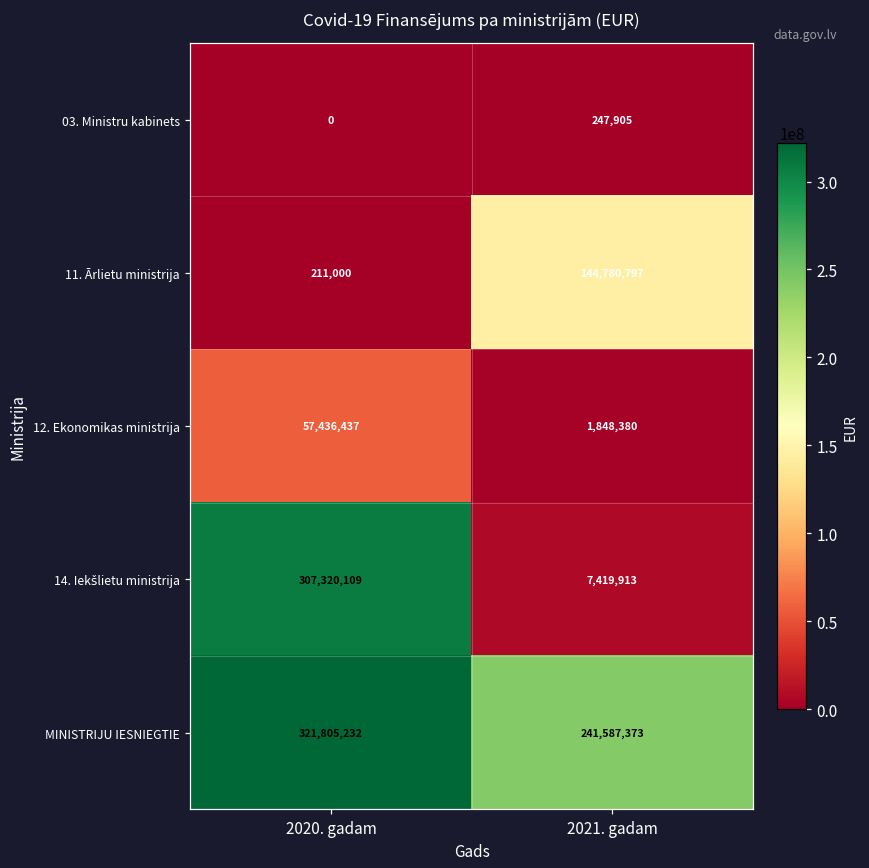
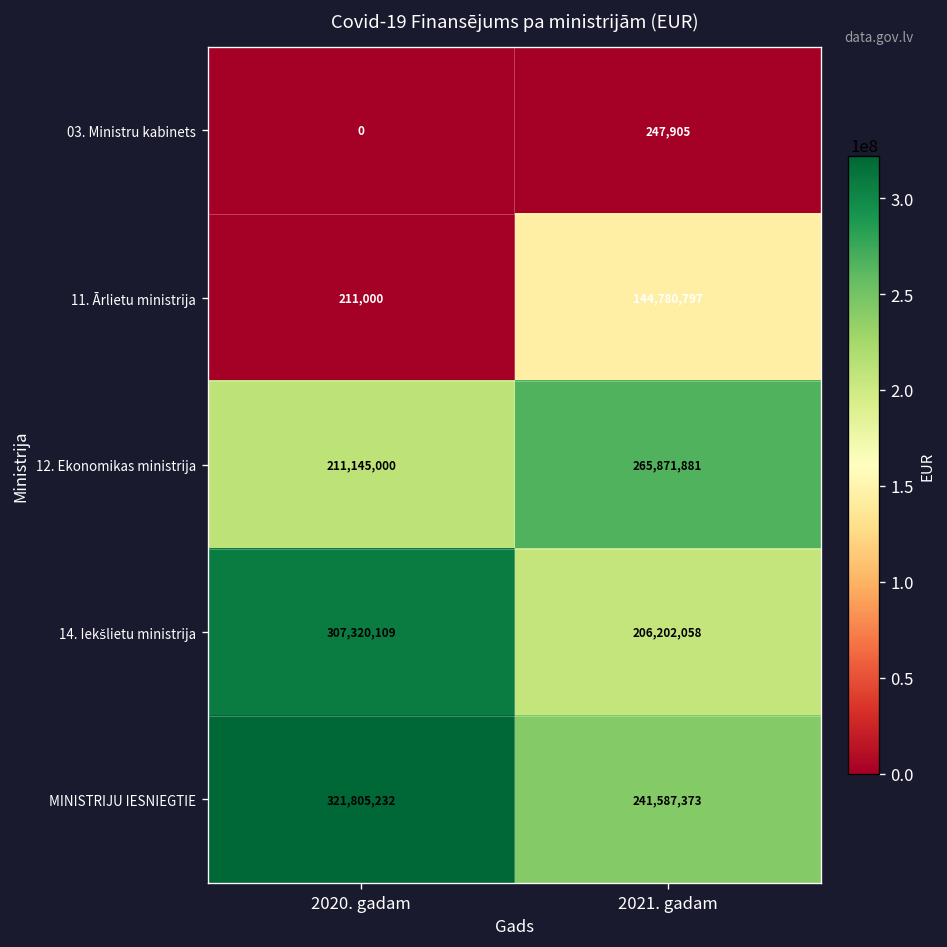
12. Ekonomikas ministrija, 2020. gadam: 57,436,437 -> 211,145,000
12. Ekonomikas ministrija, 2021. gadam: 1,848,380 -> 265,871,881
14. Iekšlietu ministrija, 2021. gadam: 7,419,913 -> 206,202,058
